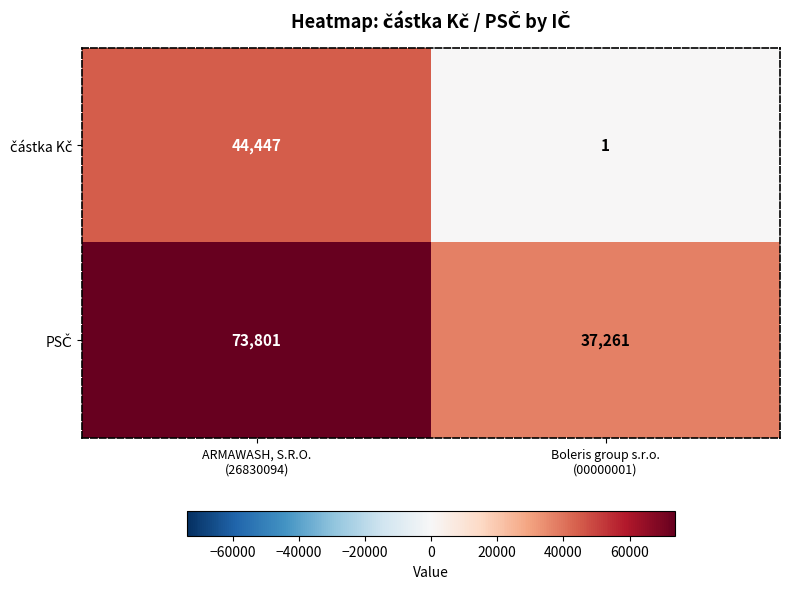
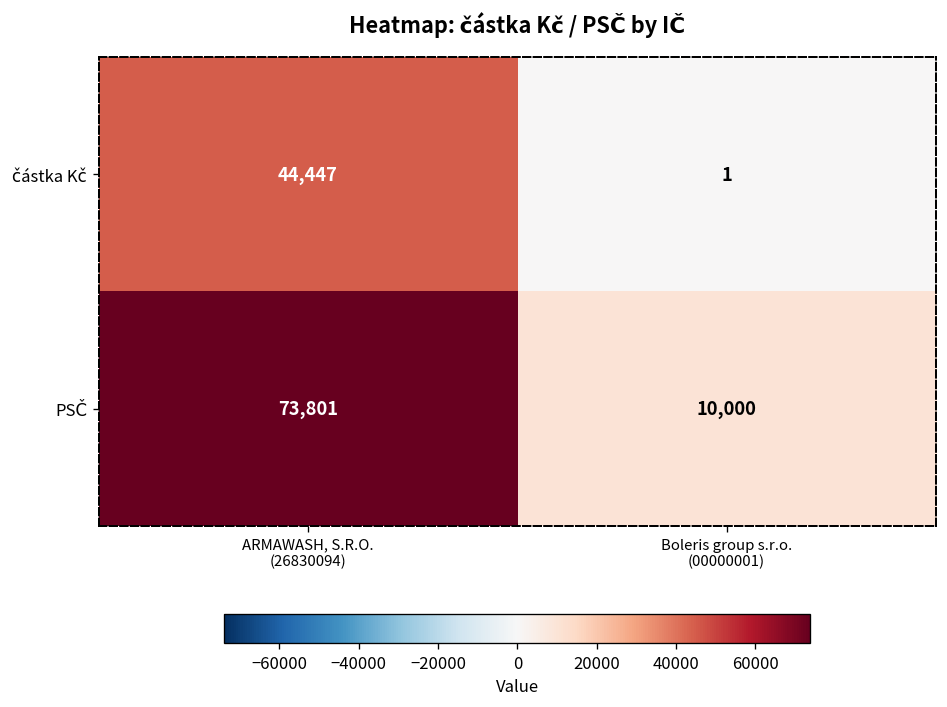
PSČ, Boleris group s.r.o. (00000001): 37,261 -> 10,000
